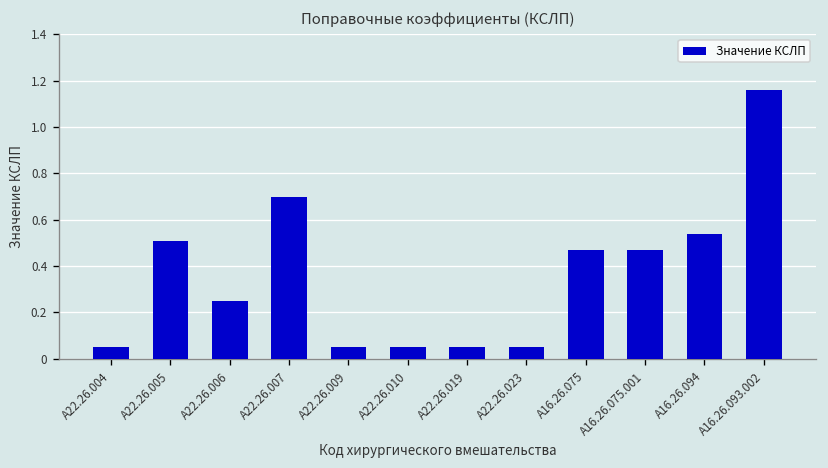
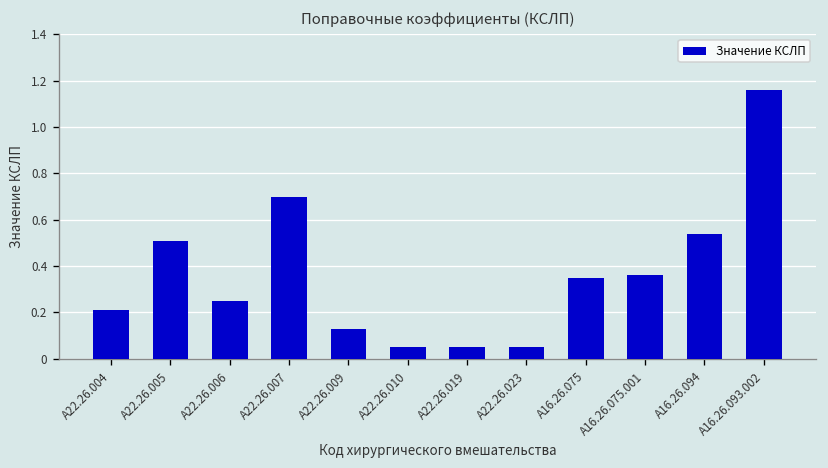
A22.26.004: 0.05 -> 0.21
A22.26.009: 0.05 -> 0.13
A16.26.075: 0.47 -> 0.35
A16.26.075.001: 0.47 -> 0.36
